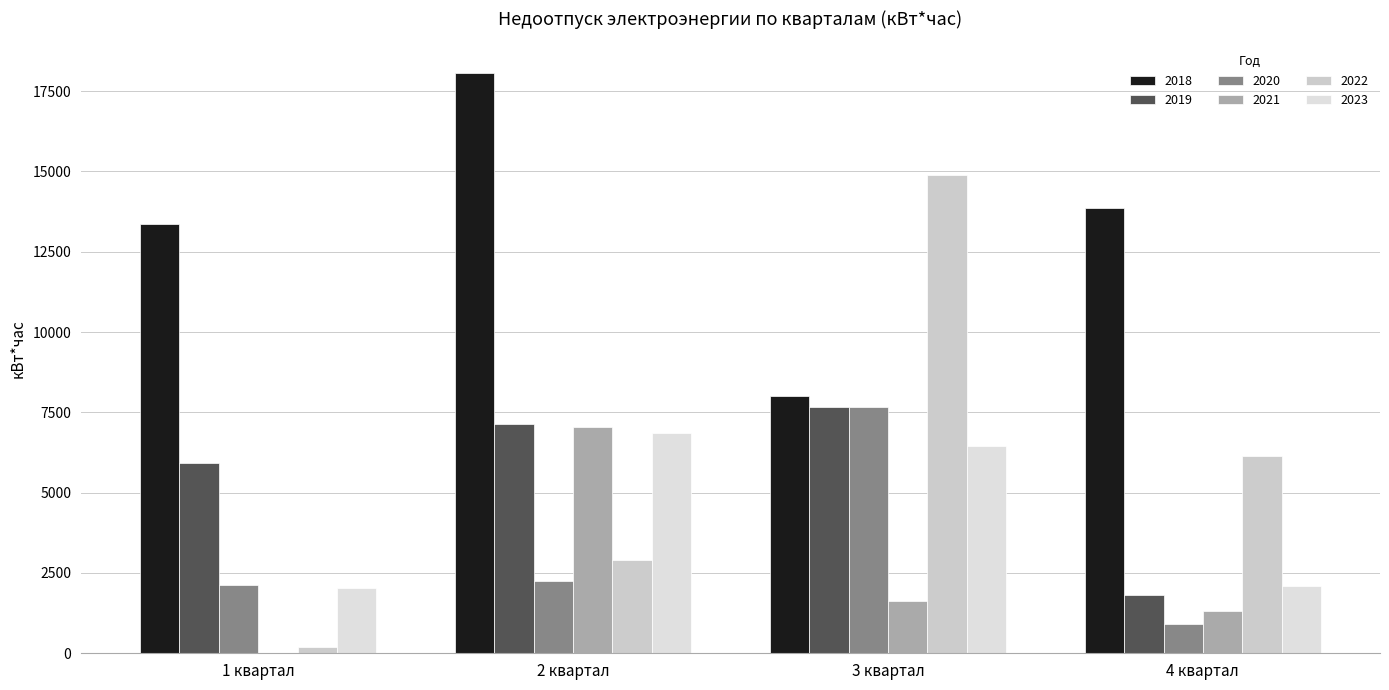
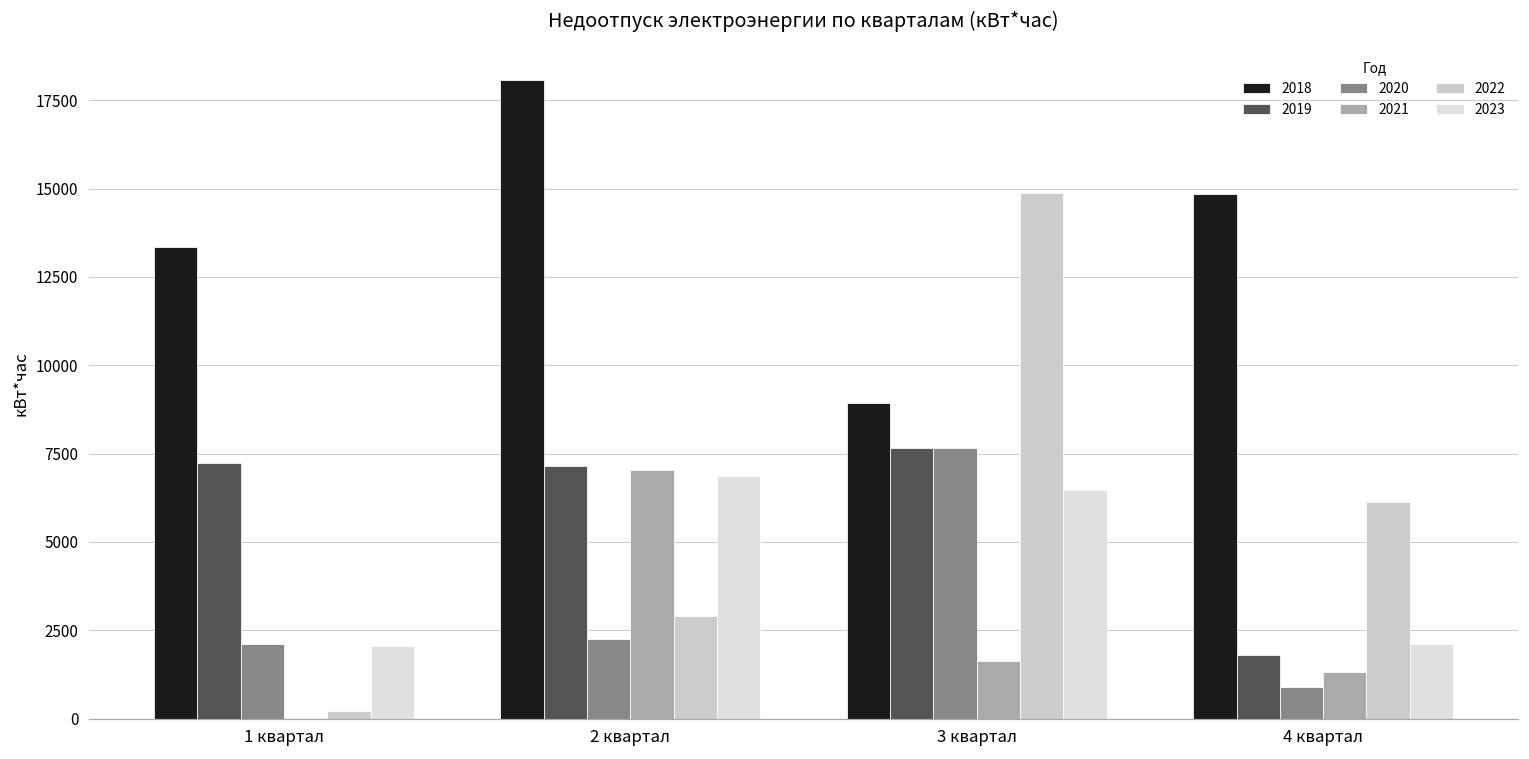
2019, 1 квартал: 5900 -> 7200
2018, 3 квартал: 8000 -> 8900
2018, 4 квартал: 13900 -> 14800
